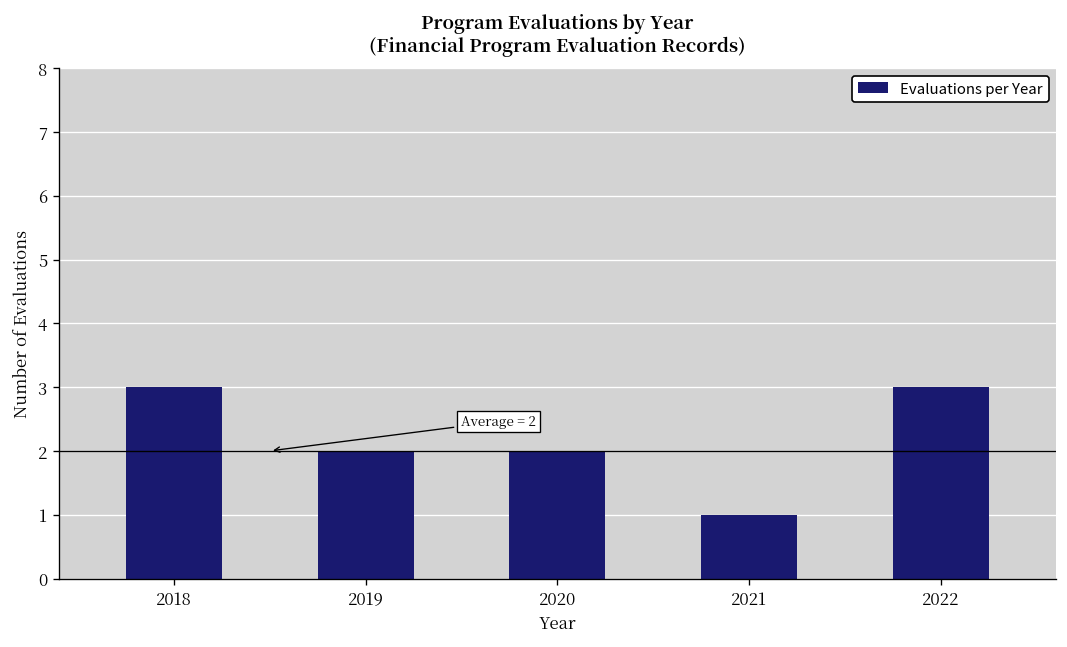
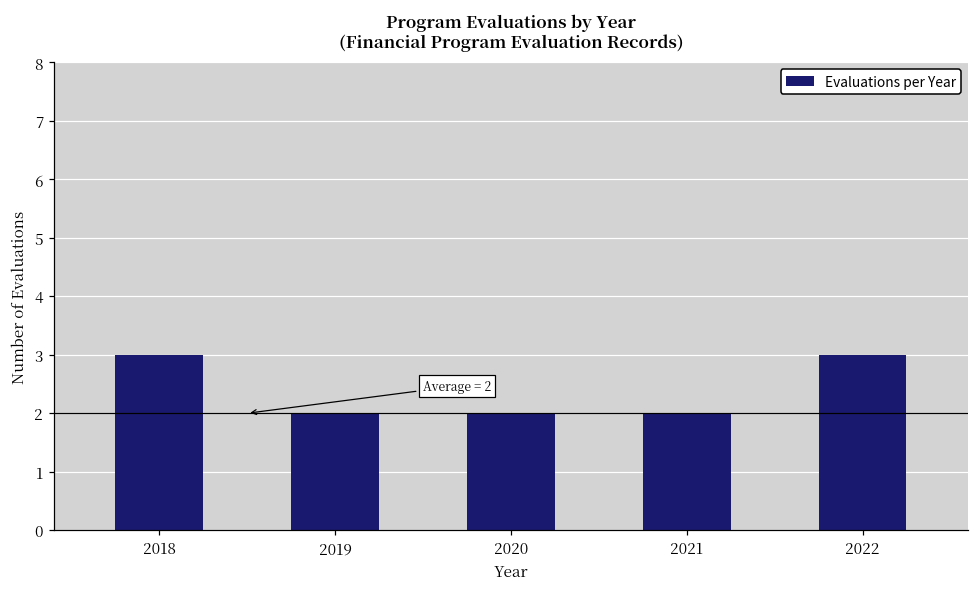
2021: 1 -> 2
